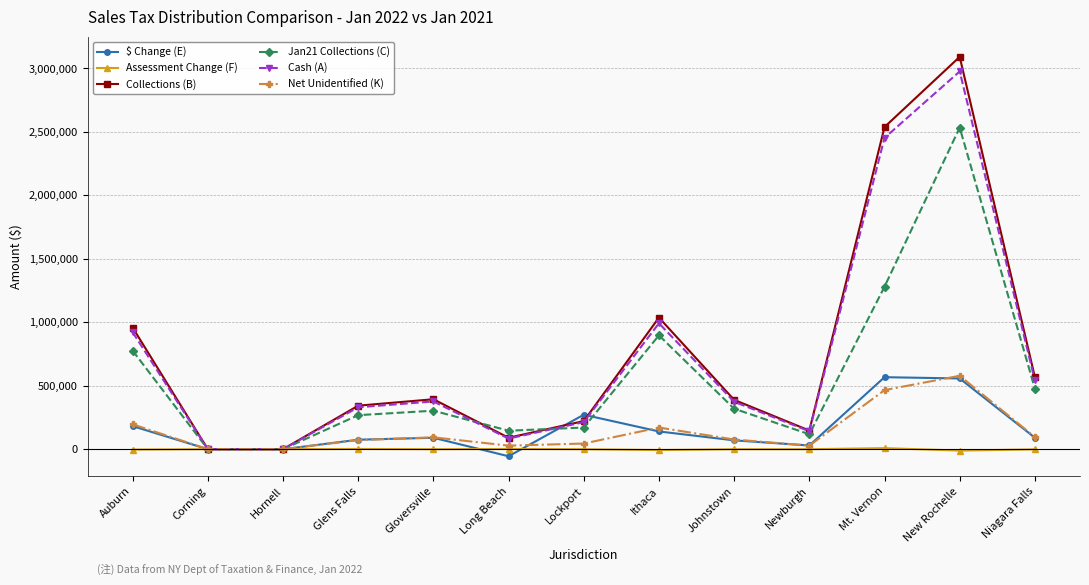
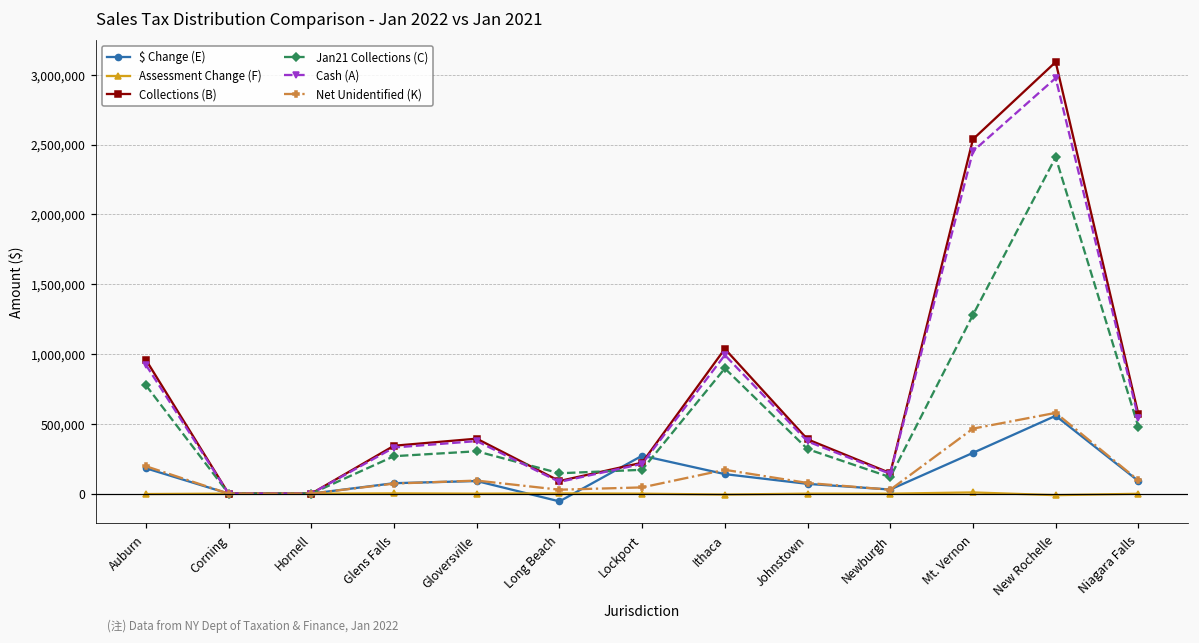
$ Change (E), Mt. Vernon: 570,000 -> 290,000
Jan21 Collections (C), New Rochelle: 2,530,000 -> 2,410,000
